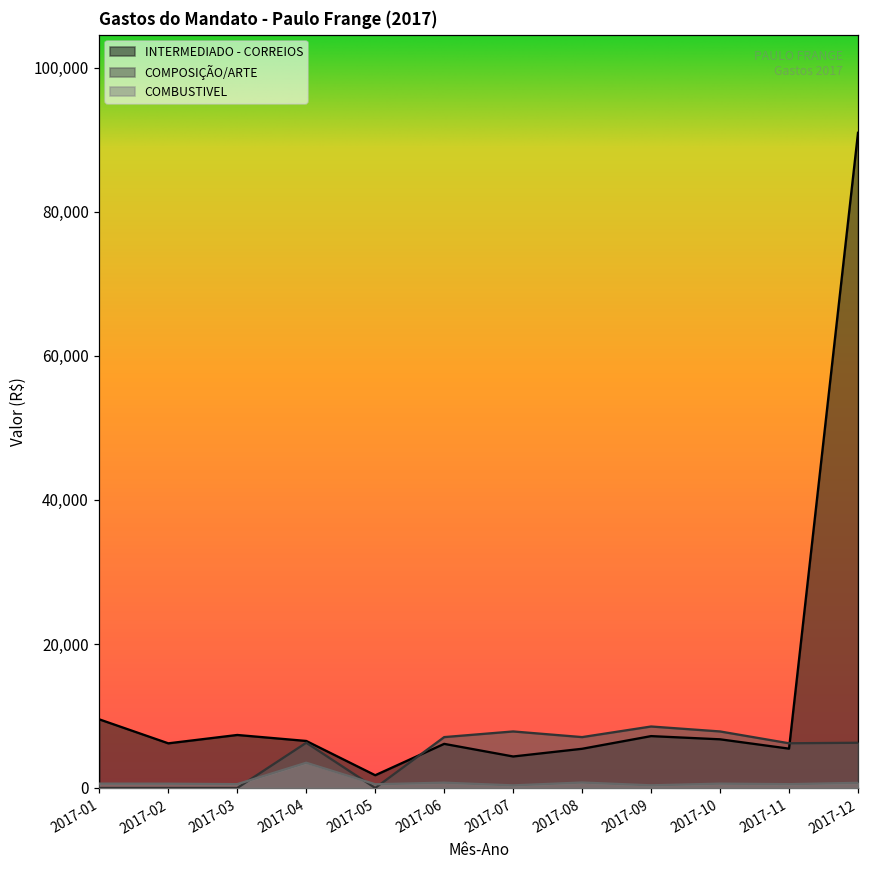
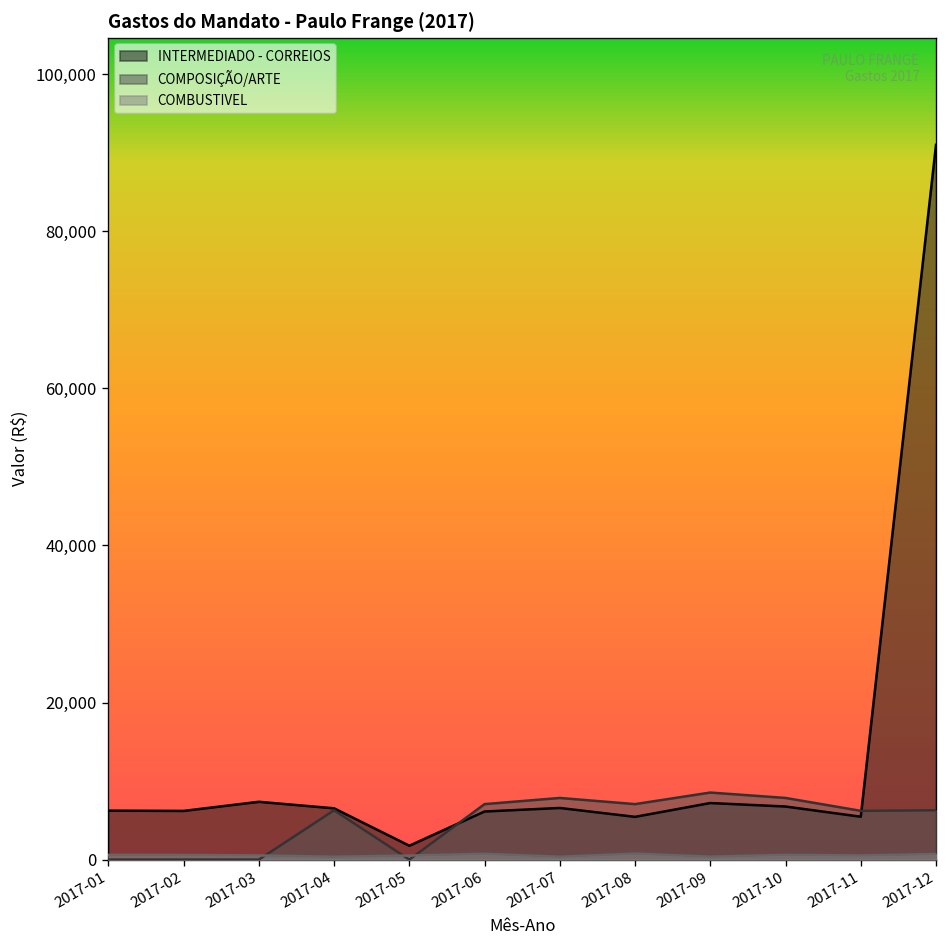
INTERMEDIADO - CORREIOS, 2017-01: 10,000 -> 6,000
COMBUSTIVEL, 2017-04: 4,000 -> 0
INTERMEDIADO - CORREIOS, 2017-07: 4,000 -> 7,000
